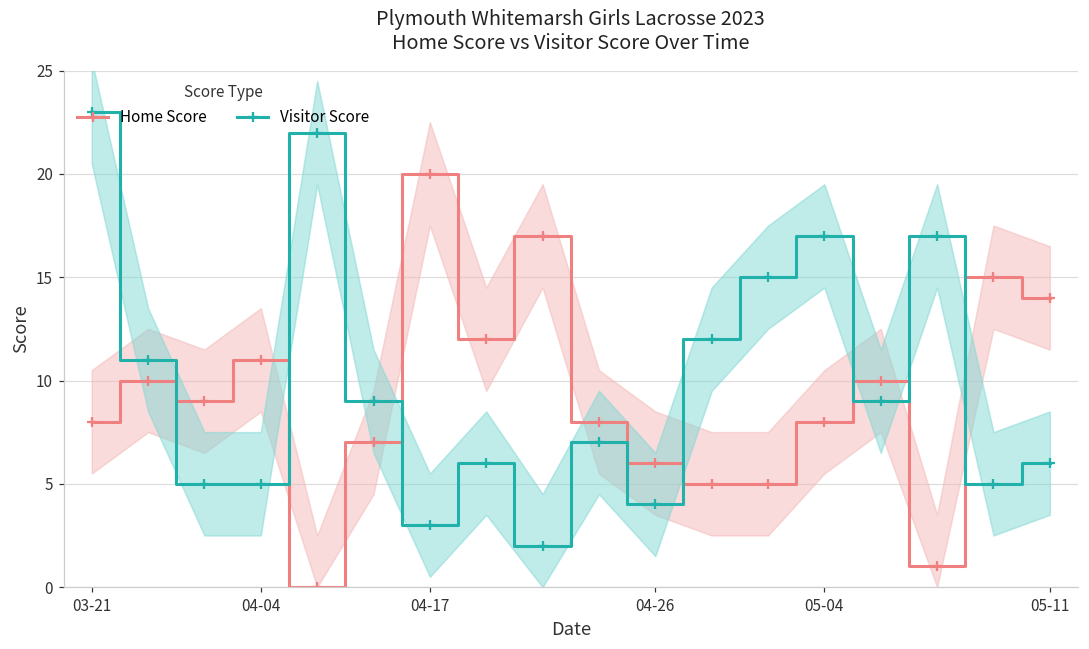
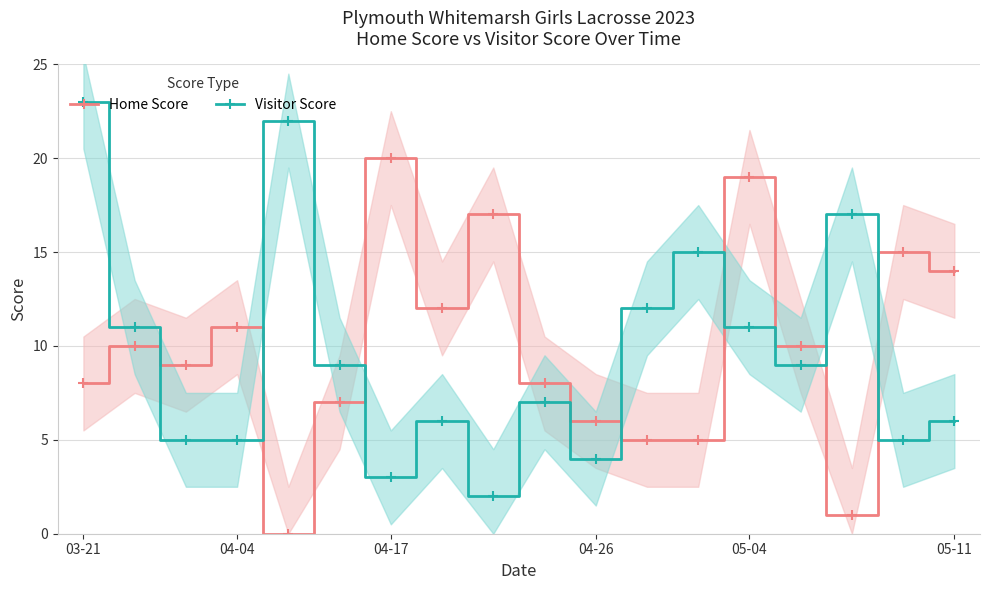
Home Score, 05-04: 8 -> 19
Visitor Score, 05-04: 17 -> 11
